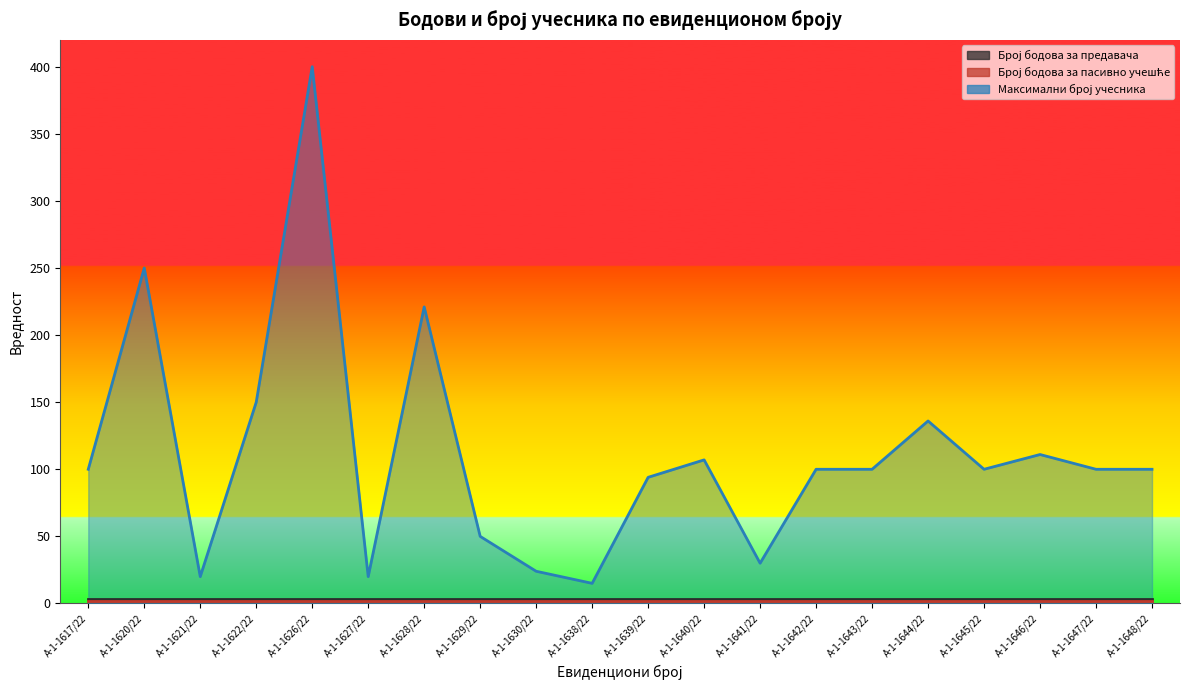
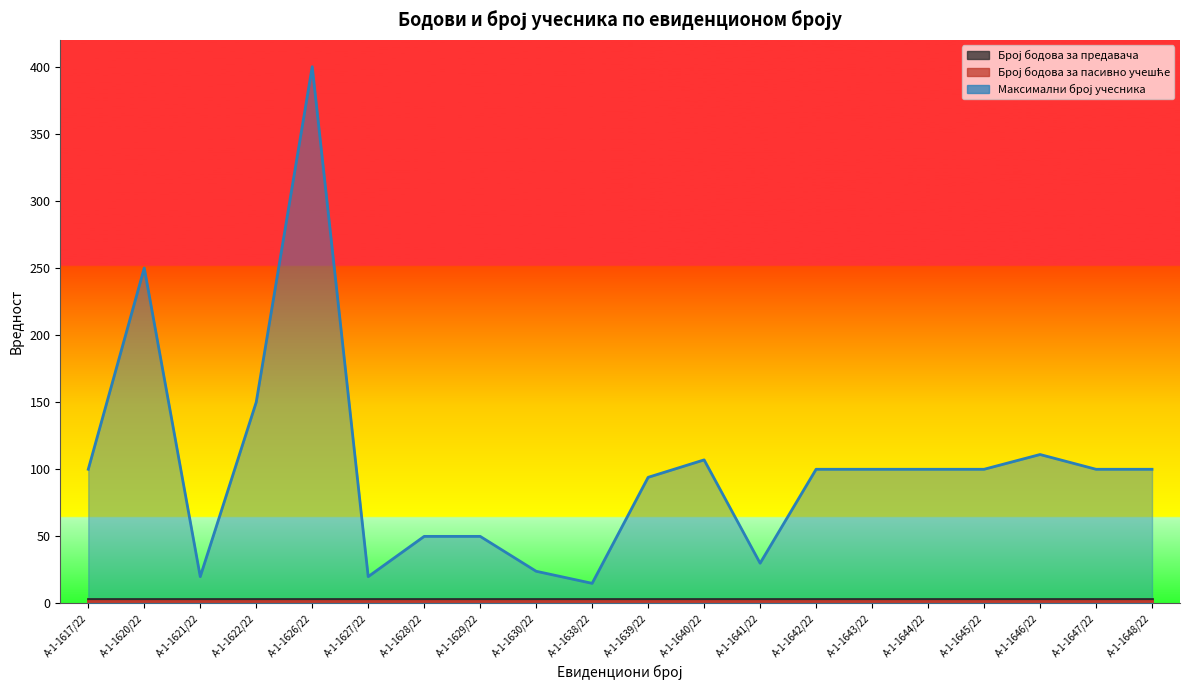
Максимални број учесника, А-1-1628/22: 221 -> 50
Максимални број учесника, А-1-1644/22: 136 -> 100
